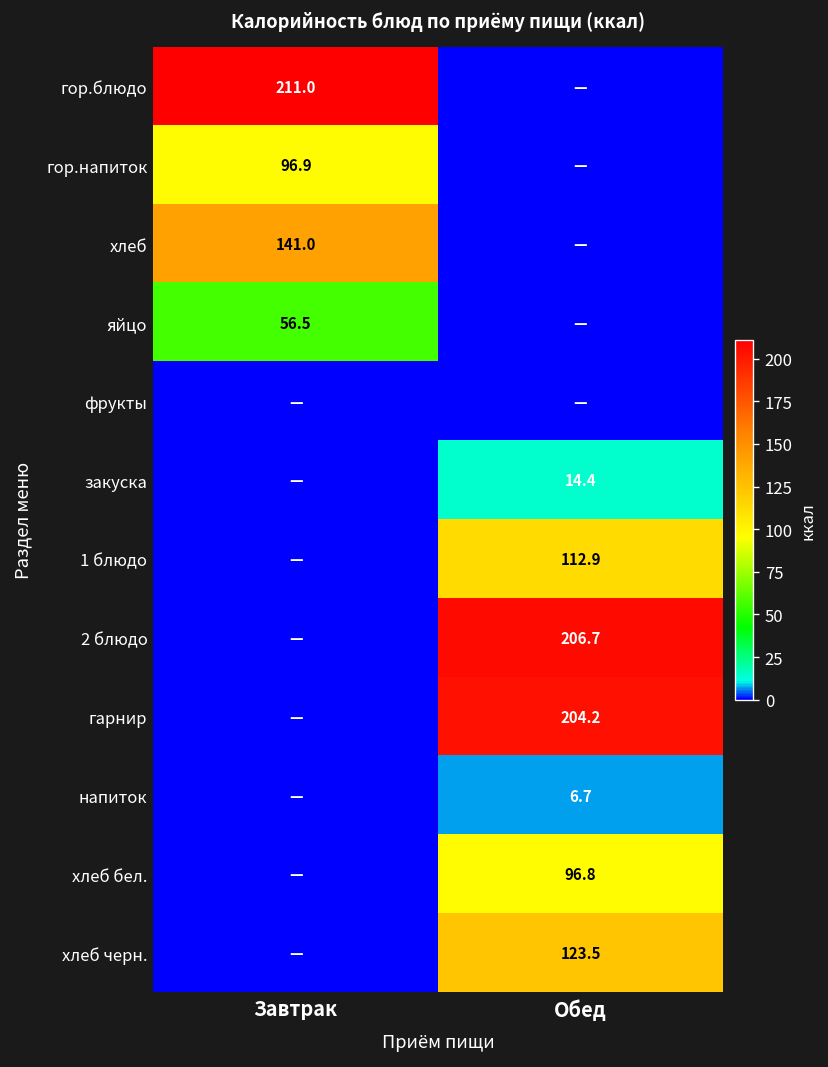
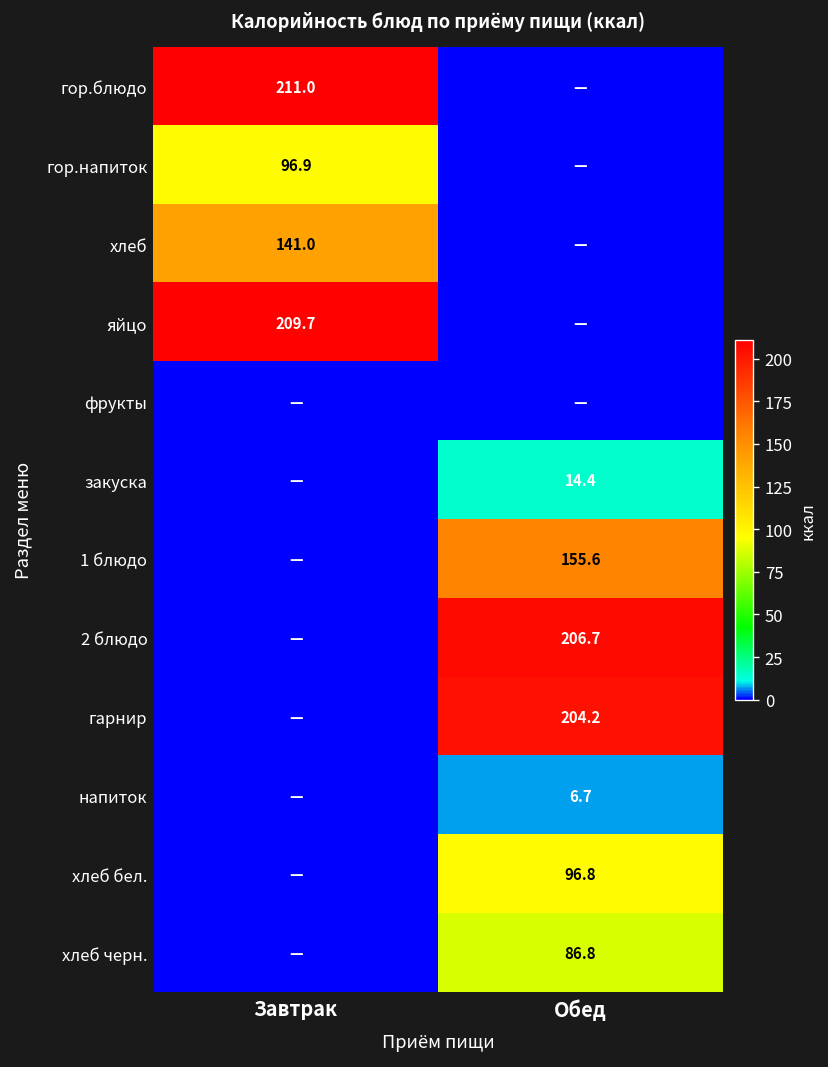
яйцо, Завтрак: 56.5 -> 209.7
1 блюдо, Обед: 112.9 -> 155.6
хлеб черн., Обед: 123.5 -> 86.8
